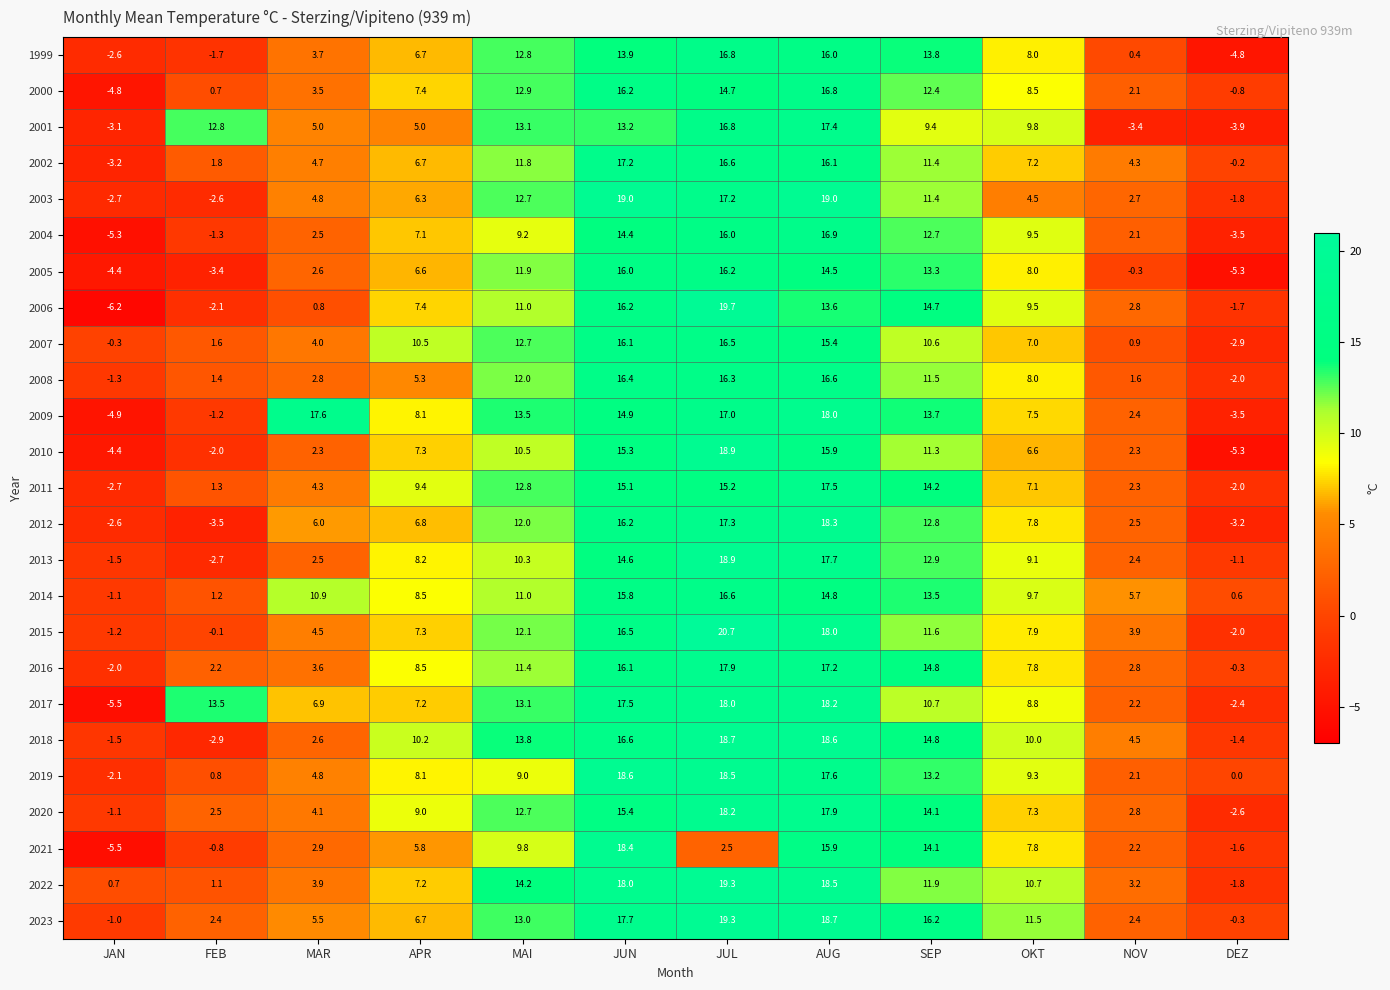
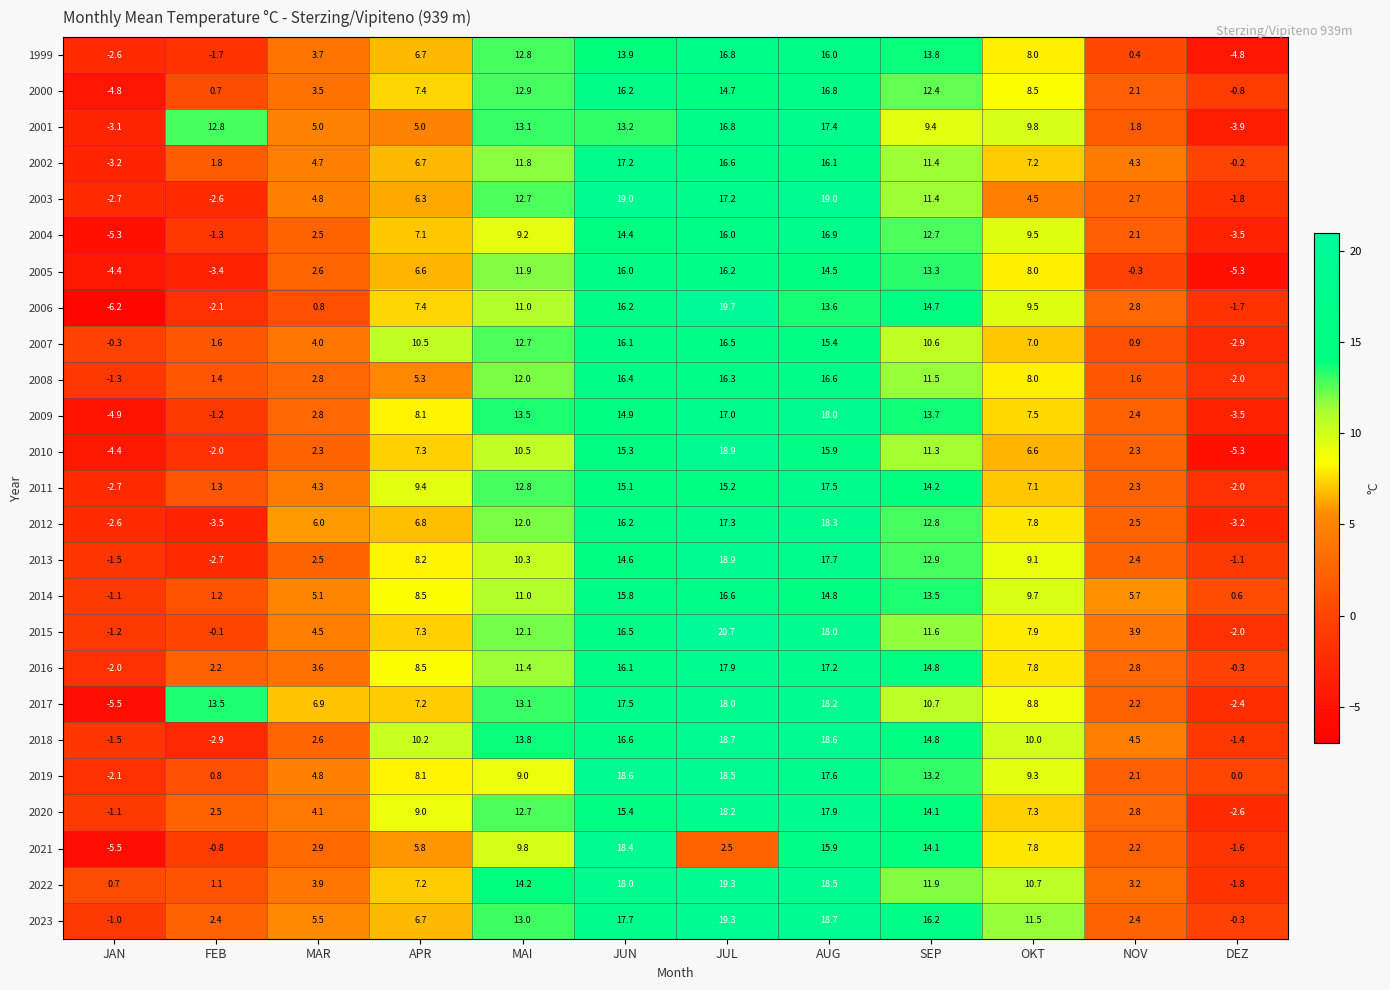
2001, NOV: -3.4 -> 1.8
2009, MAR: 17.6 -> 2.8
2014, MAR: 10.9 -> 5.1
